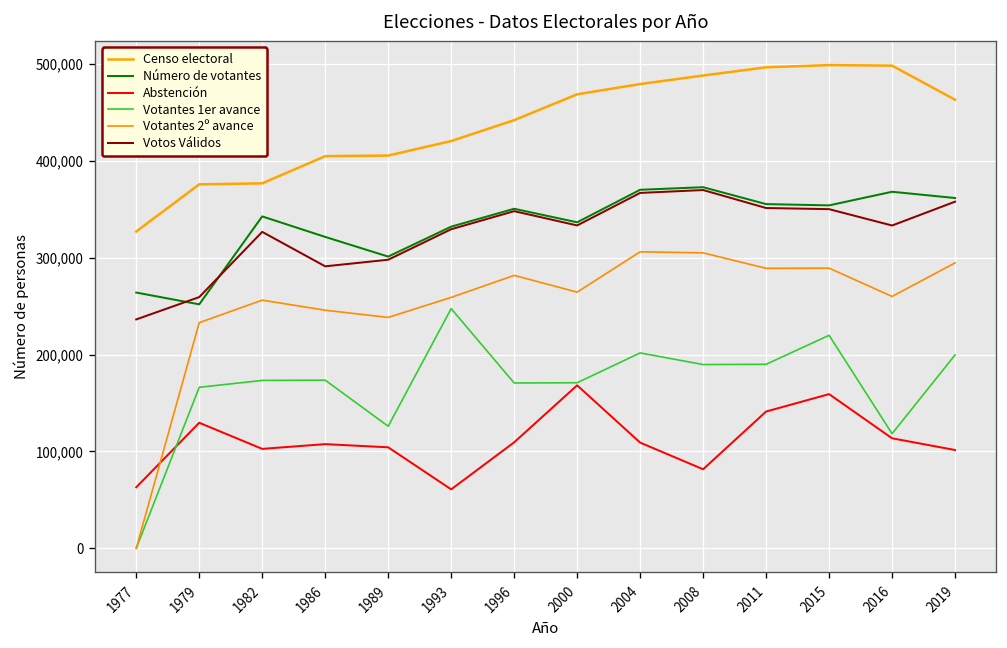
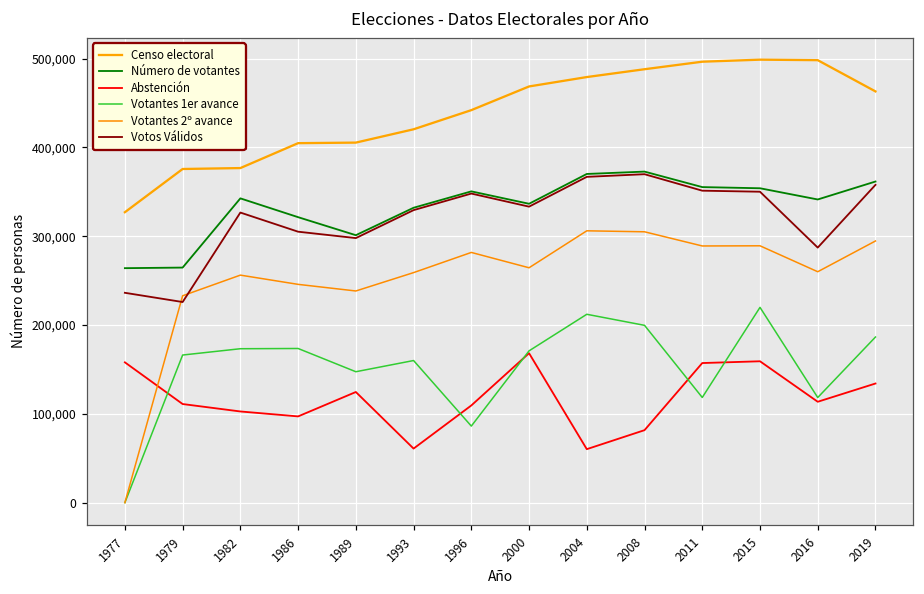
Abstención, 1977: 60,000 -> 160,000
Número de votantes, 1979: 250,000 -> 260,000
Abstención, 1979: 130,000 -> 110,000
Votos Válidos, 1979: 260,000 -> 230,000
Abstención, 1986: 110,000 -> 100,000
Votos Válidos, 1986: 290,000 -> 310,000
Abstención, 1989: 100,000 -> 120,000
Votantes 1er avance, 1989: 130,000 -> 150,000
Votantes 1er avance, 1993: 250,000 -> 160,000
Votantes 1er avance, 1996: 170,000 -> 90,000
Abstención, 2004: 110,000 -> 60,000
Votantes 1er avance, 2004: 200,000 -> 210,000
Votantes 1er avance, 2008: 190,000 -> 200,000
Abstención, 2011: 140,000 -> 160,000
Votantes 1er avance, 2011: 190,000 -> 120,000
Número de votantes, 2016: 370,000 -> 340,000
Votos Válidos, 2016: 330,000 -> 290,000
Abstención, 2019: 100,000 -> 130,000
Votantes 1er avance, 2019: 200,000 -> 190,000
